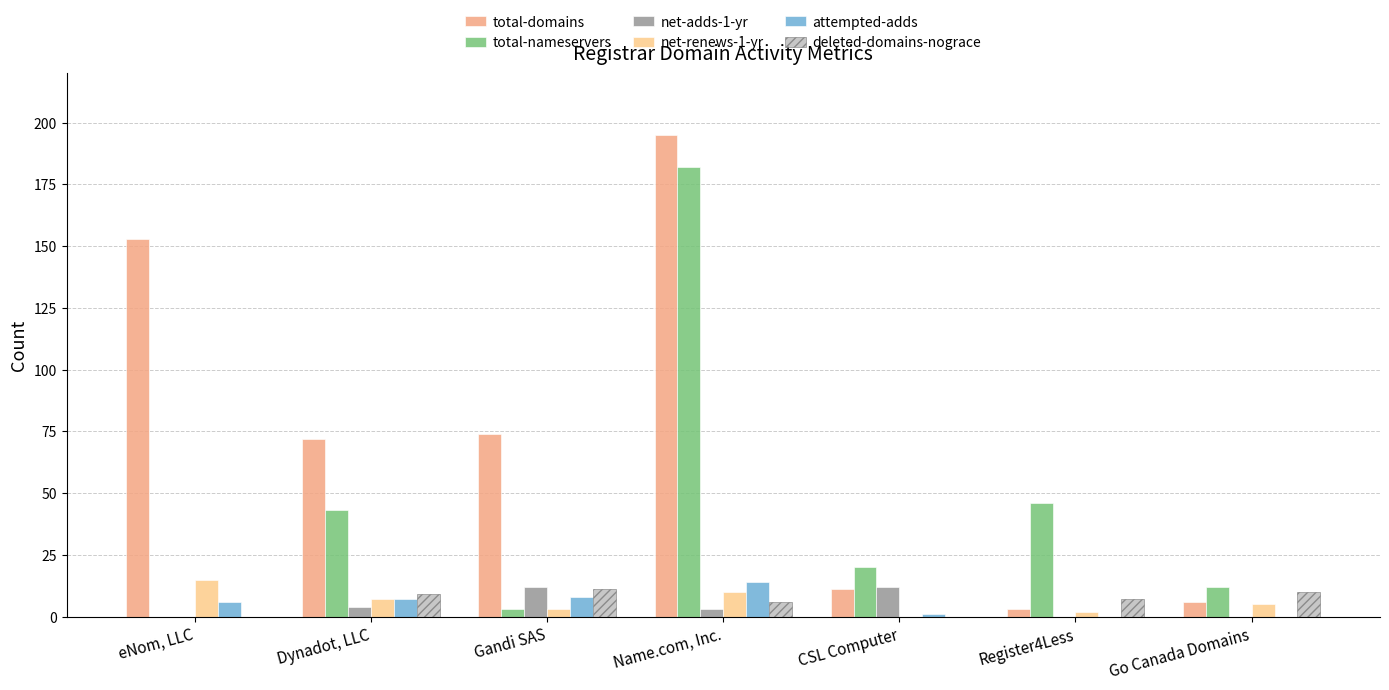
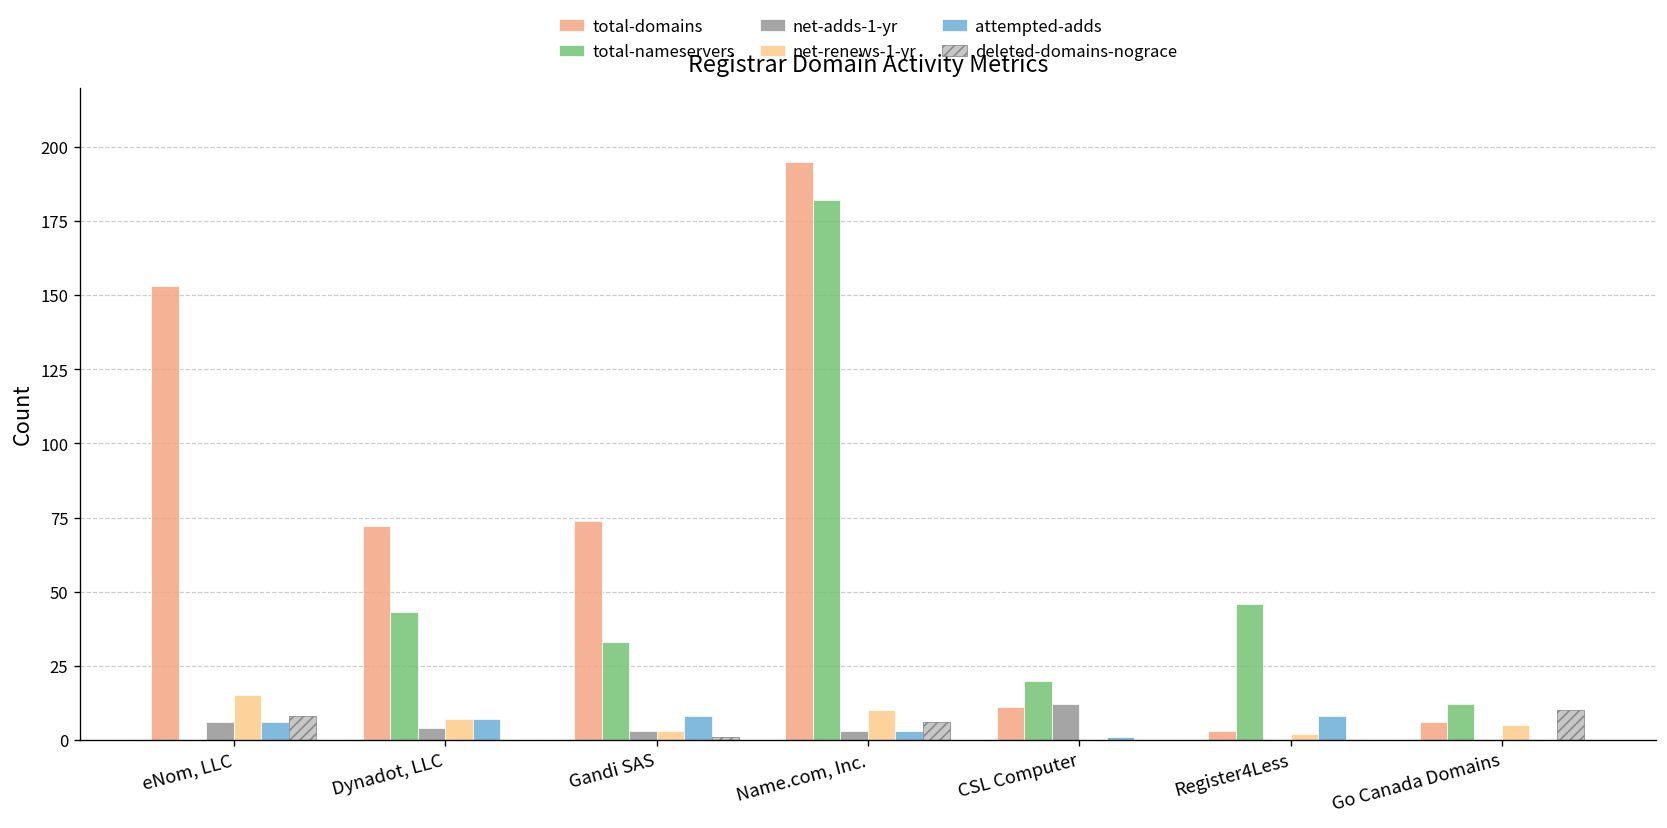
net-adds-1-yr, eNom, LLC: 0 -> 6
deleted-domains-nograce, eNom, LLC: 0 -> 8
deleted-domains-nograce, Dynadot, LLC: 9 -> 0
total-nameservers, Gandi SAS: 3 -> 33
net-adds-1-yr, Gandi SAS: 12 -> 3
deleted-domains-nograce, Gandi SAS: 11 -> 1
attempted-adds, Name.com, Inc.: 14 -> 3
attempted-adds, Register4Less: 0 -> 8
deleted-domains-nograce, Register4Less: 7 -> 0
